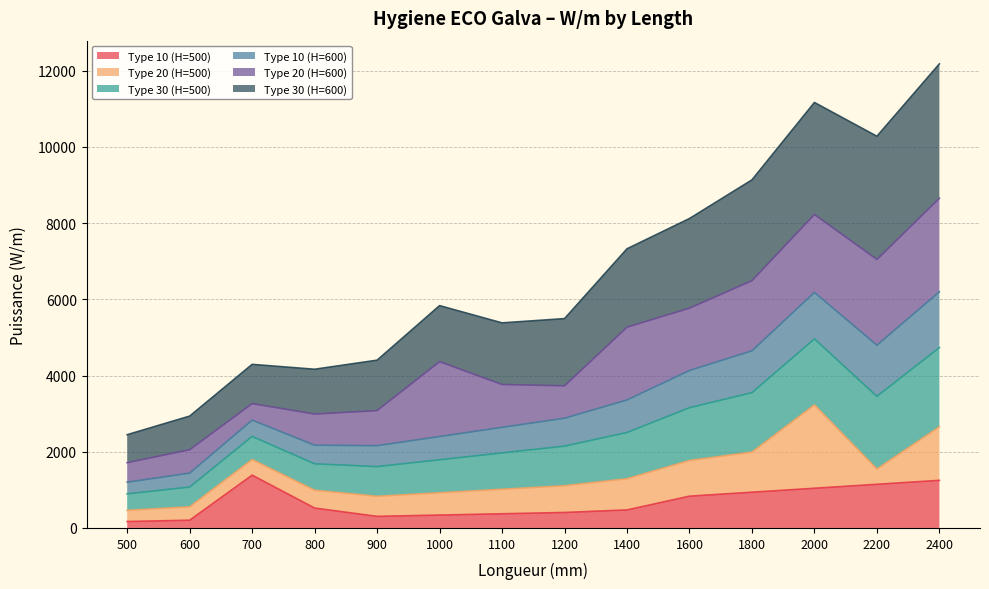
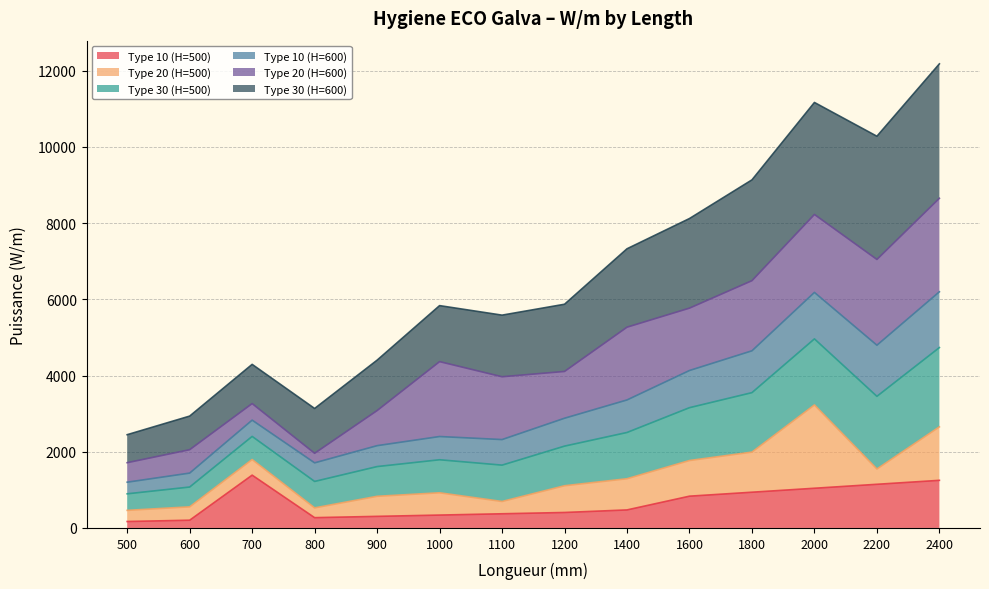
Type 10 (H=500), 800: 500 -> 300
Type 20 (H=500), 800: 500 -> 300
Type 20 (H=600), 800: 800 -> 300
Type 20 (H=500), 1100: 600 -> 300
Type 20 (H=600), 1100: 1100 -> 1600
Type 20 (H=600), 1200: 900 -> 1200
